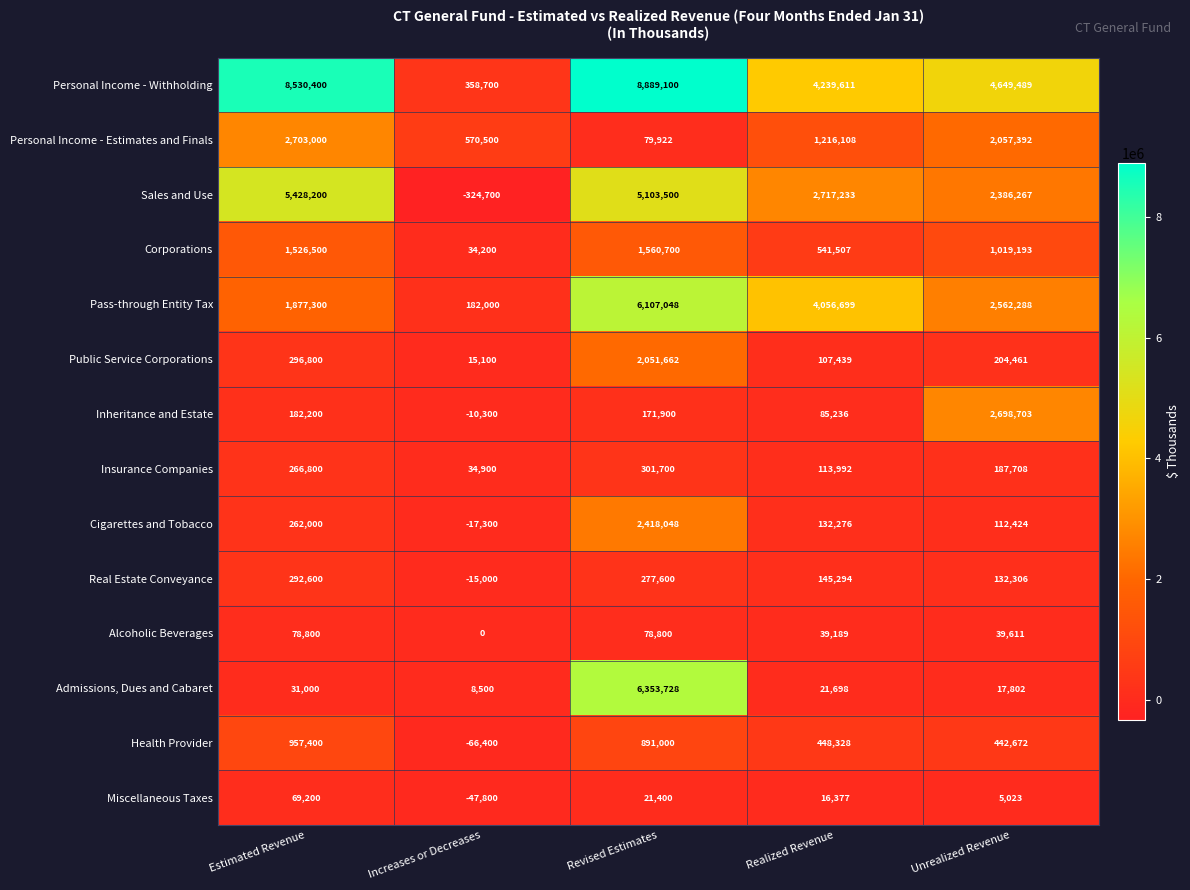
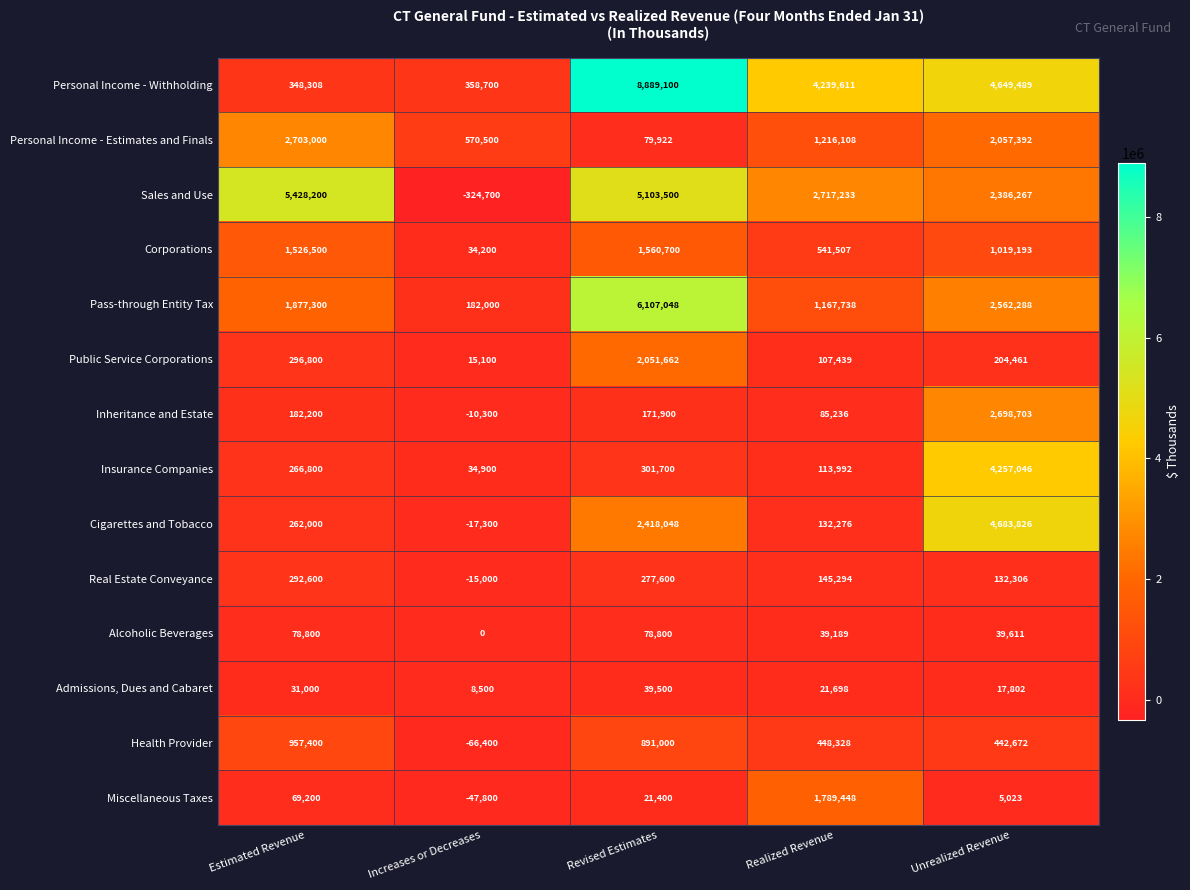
Personal Income - Withholding, Estimated Revenue: 8,530,400 -> 348,308
Pass-through Entity Tax, Realized Revenue: 4,056,699 -> 1,167,738
Insurance Companies, Unrealized Revenue: 187,708 -> 4,257,046
Cigarettes and Tobacco, Unrealized Revenue: 112,424 -> 4,683,826
Admissions, Dues and Cabaret, Revised Estimates: 6,353,728 -> 39,500
Miscellaneous Taxes, Realized Revenue: 16,377 -> 1,789,448
